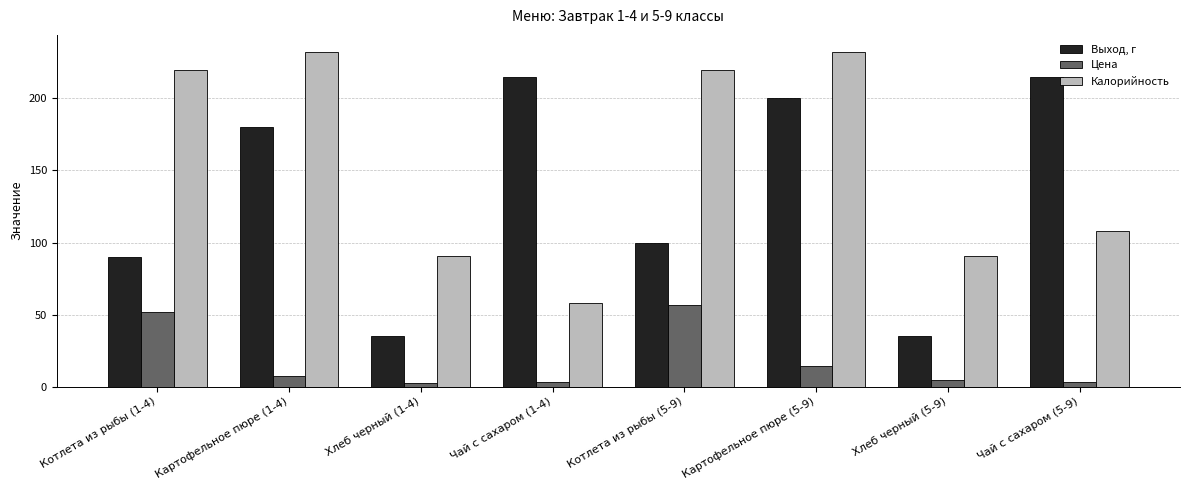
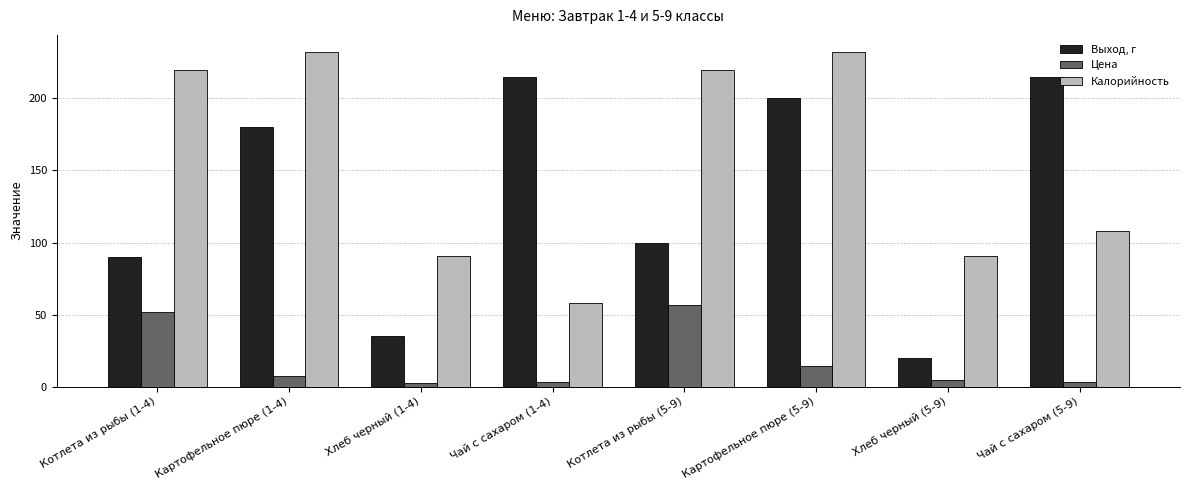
Выход, г, Хлеб черный (5-9): 35 -> 20
